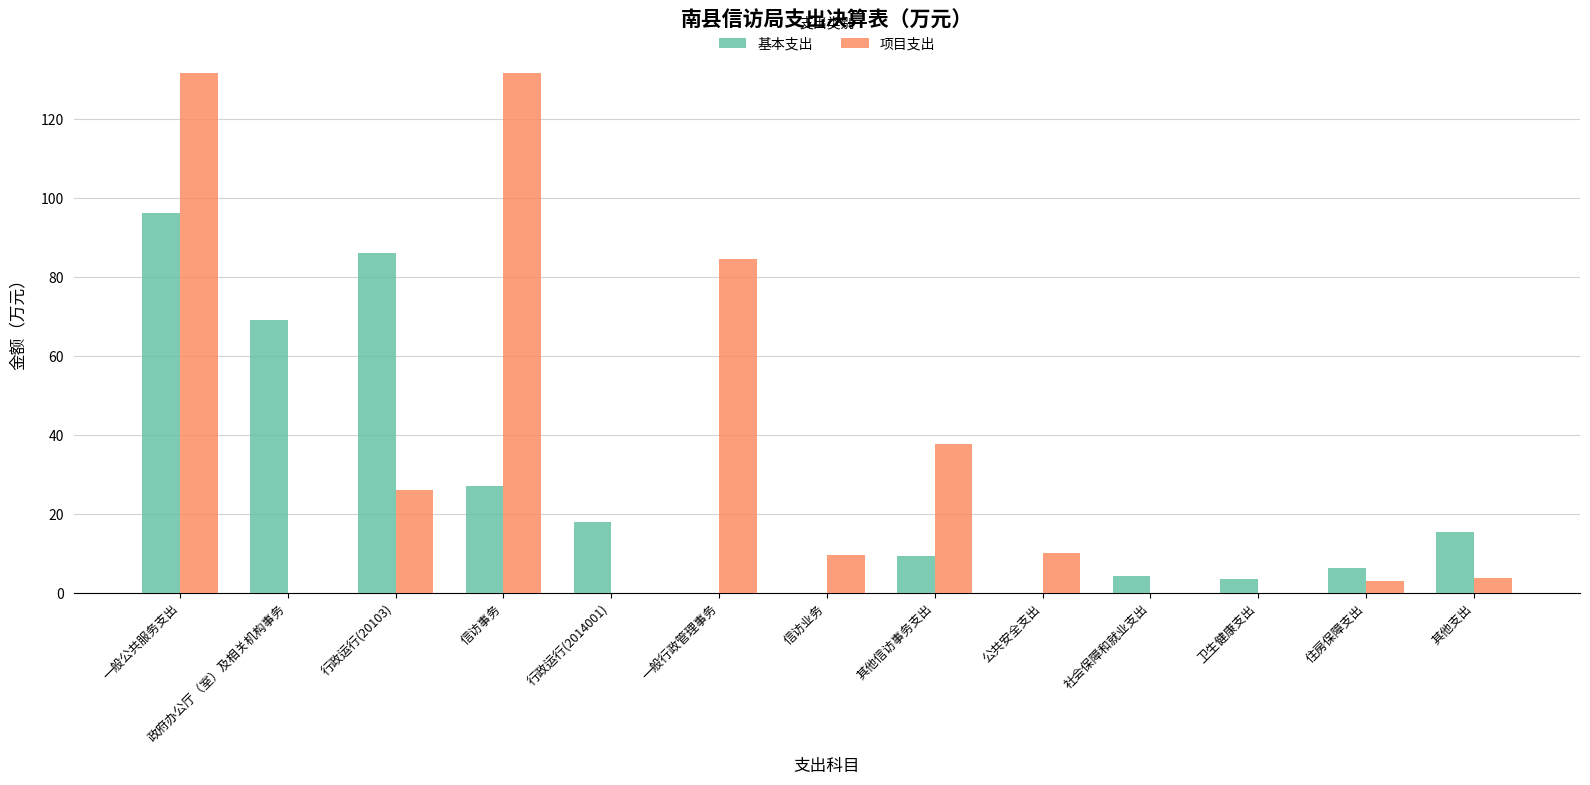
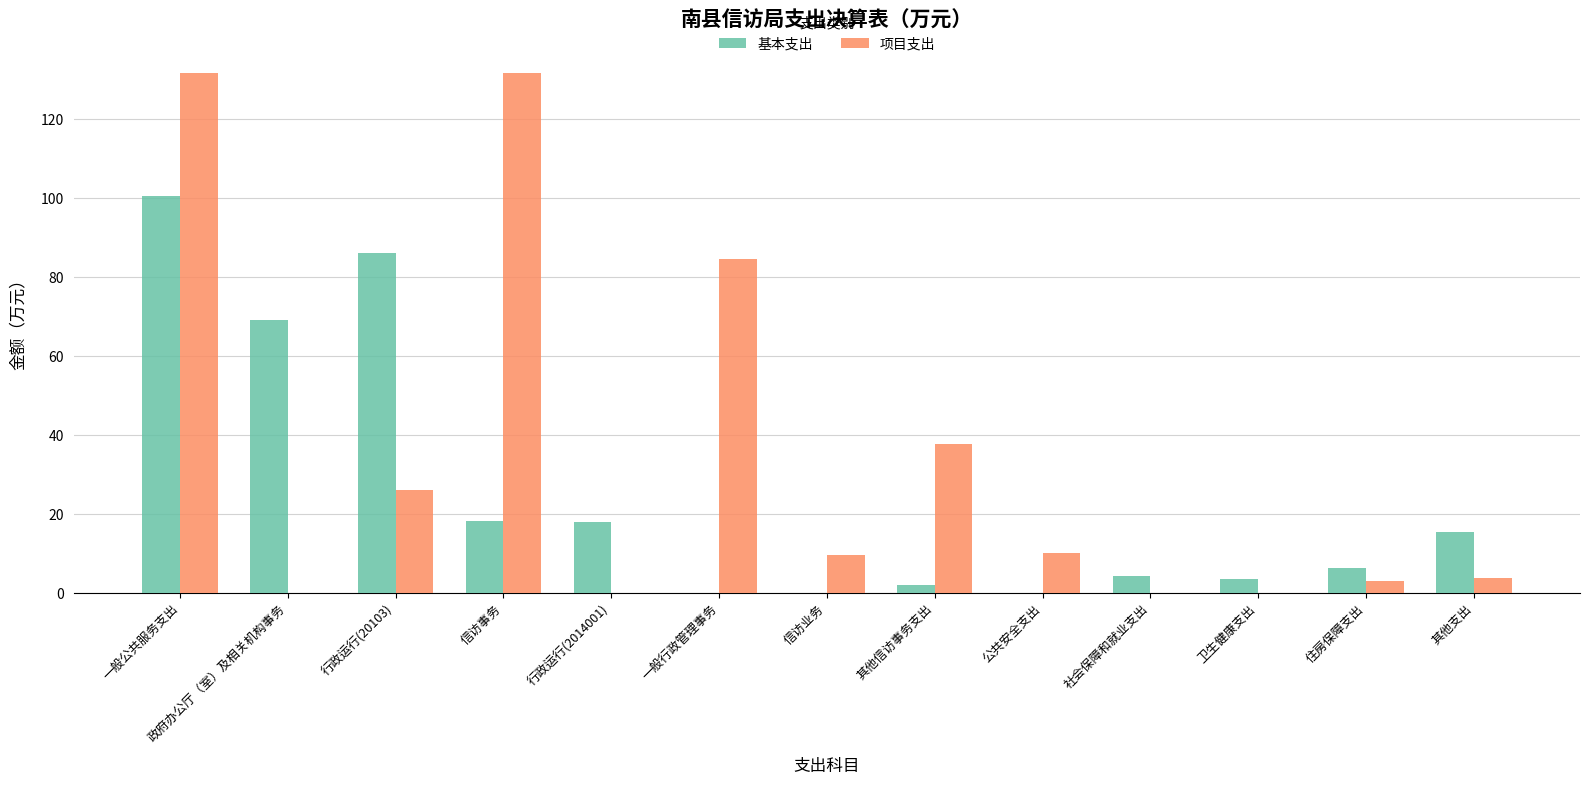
基本支出, 一般公共服务支出: 96 -> 101
基本支出, 信访事务: 27 -> 18
基本支出, 其他信访事务支出: 9 -> 2
